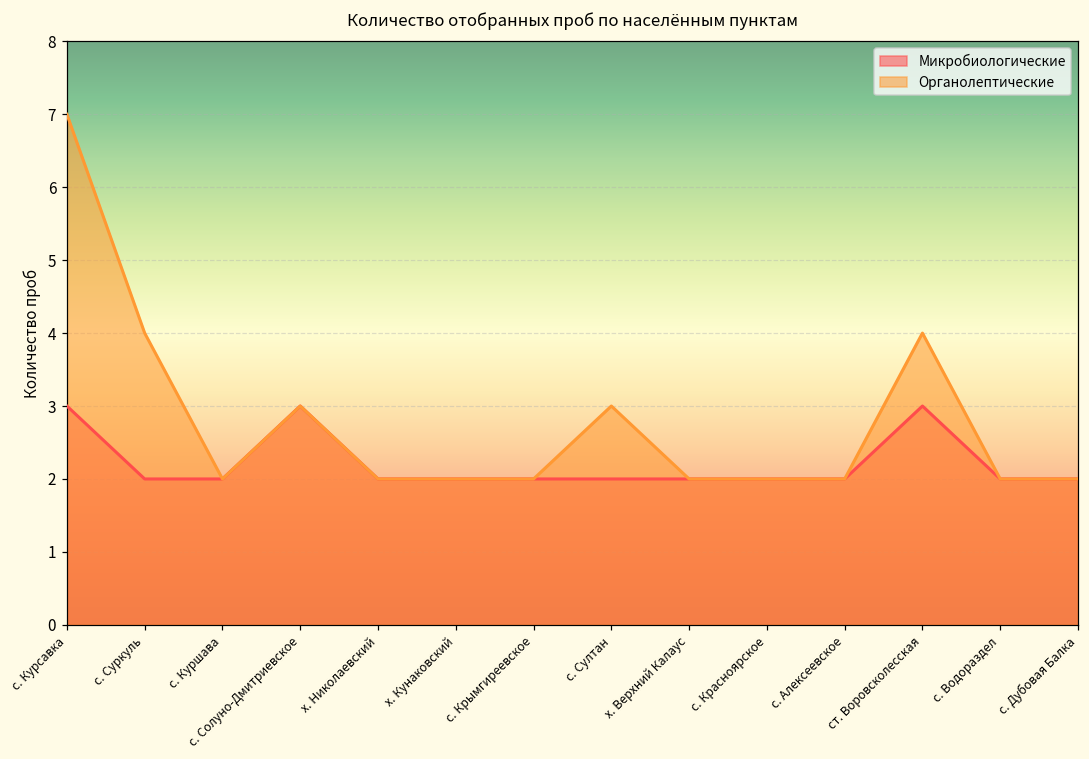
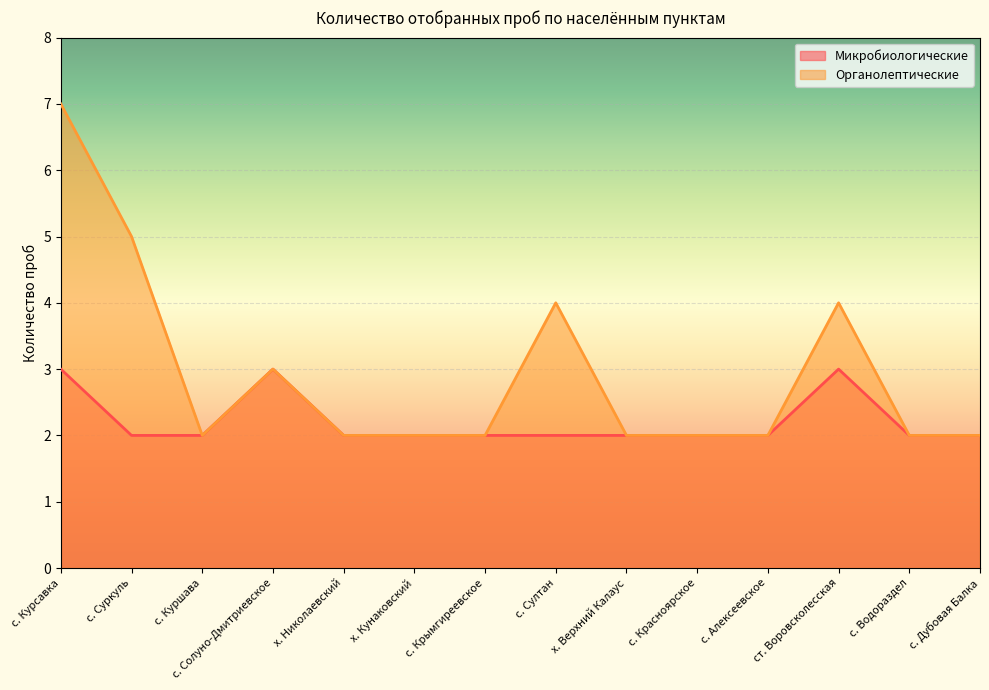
Органолептические, с. Суркуль: 4 -> 5
Органолептические, с. Султан: 3 -> 4
